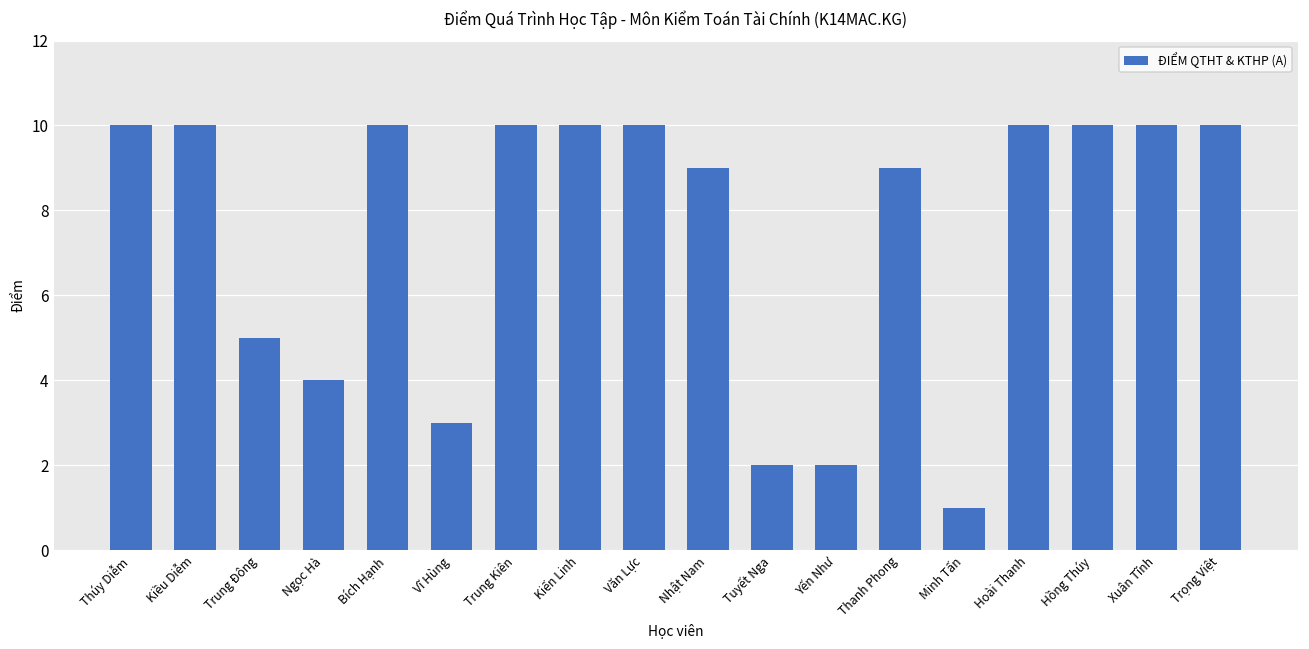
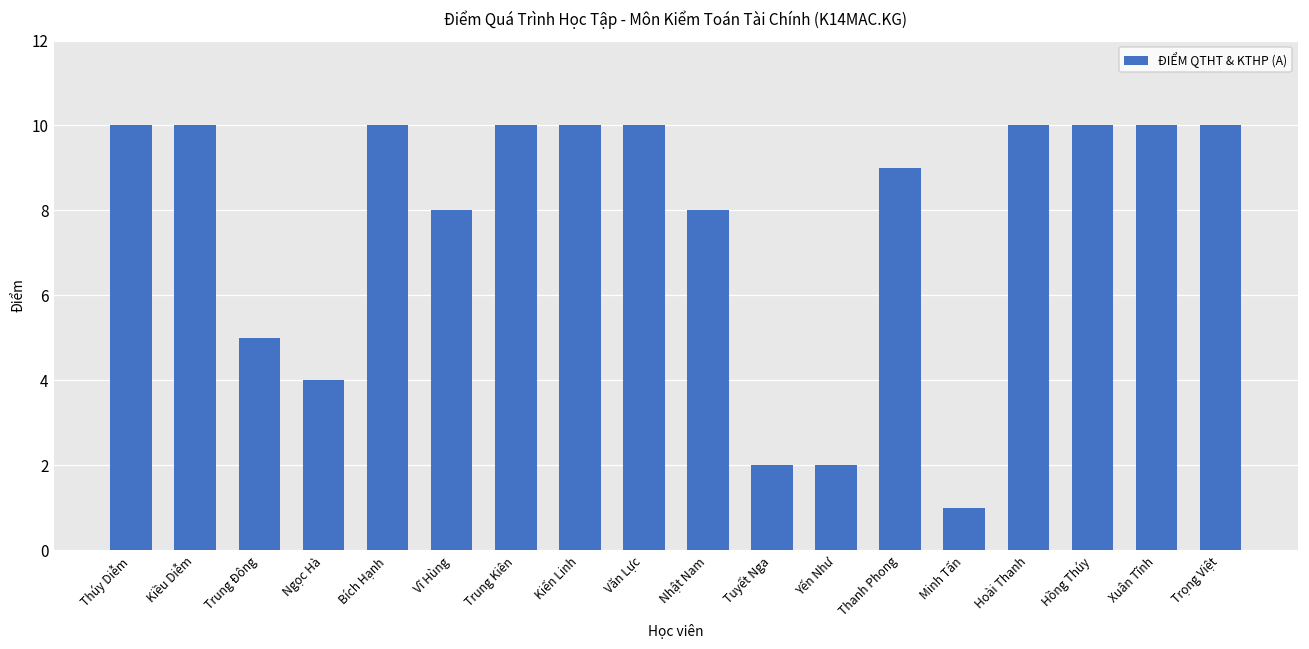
Vĩ Hùng: 3 -> 8
Nhật Nam: 9 -> 8
